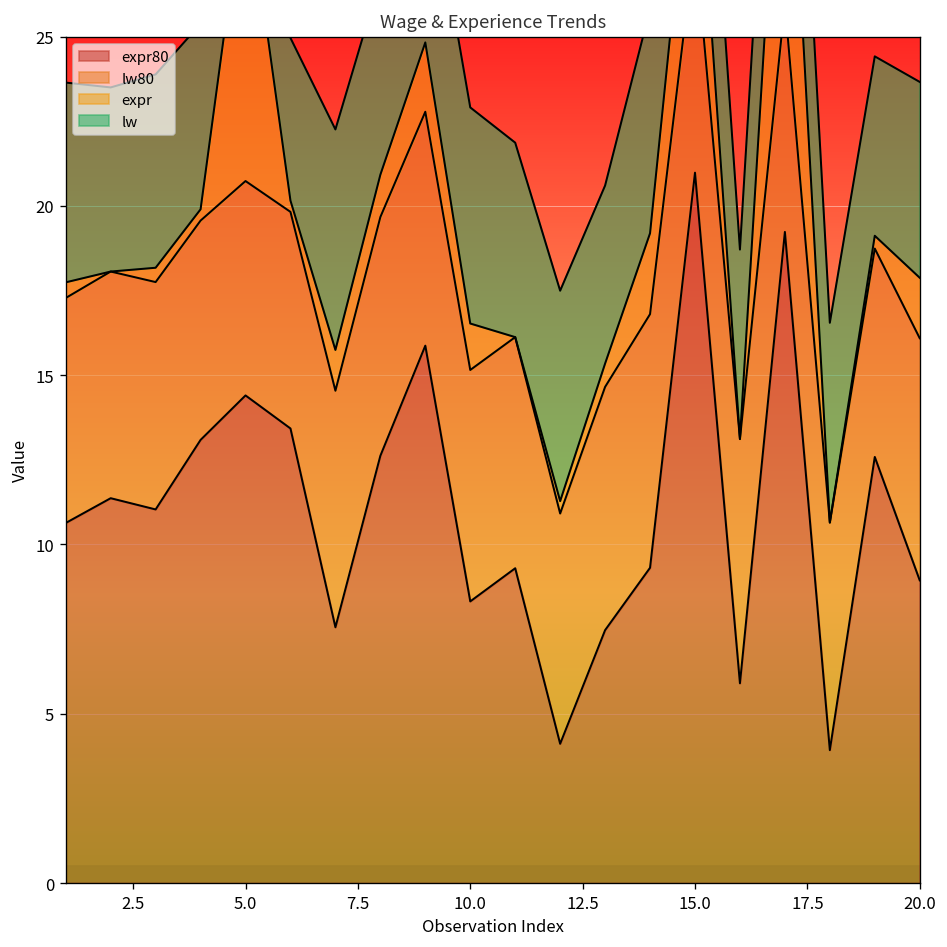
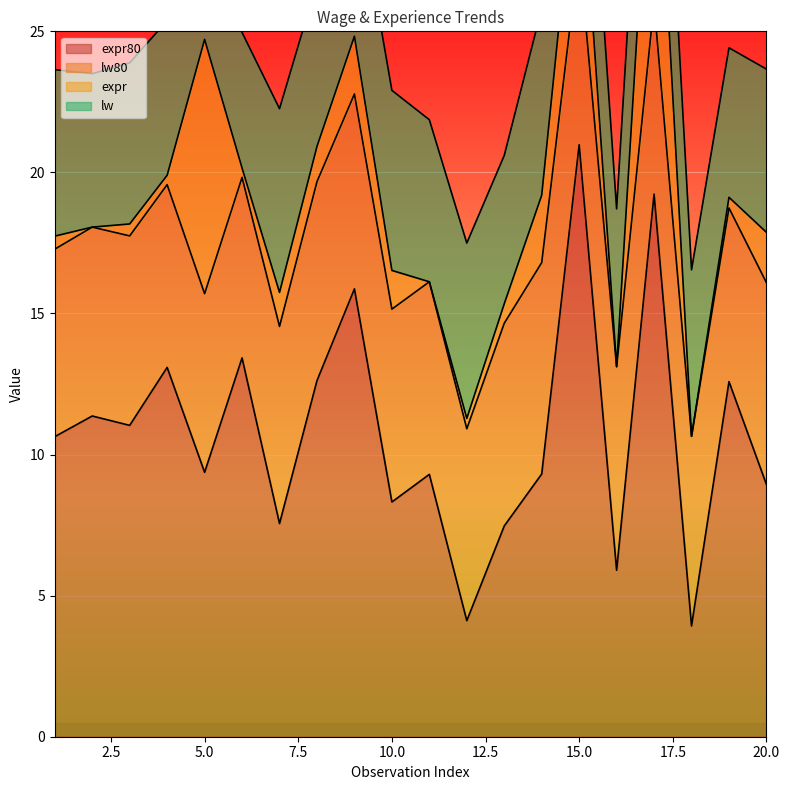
expr80, 5.0: 14.4 -> 9.4
